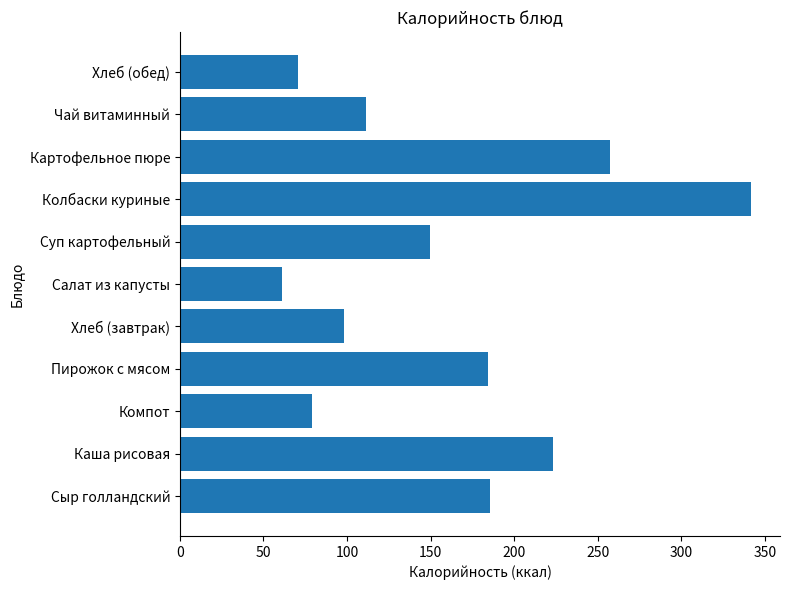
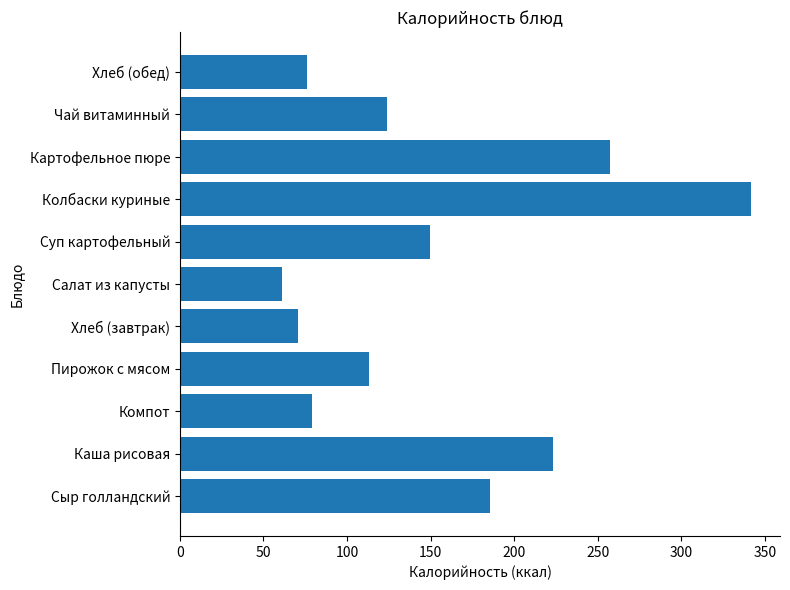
Хлеб (обед): 70 -> 76
Чай витаминный: 111 -> 124
Хлеб (завтрак): 98 -> 71
Пирожок с мясом: 185 -> 113
